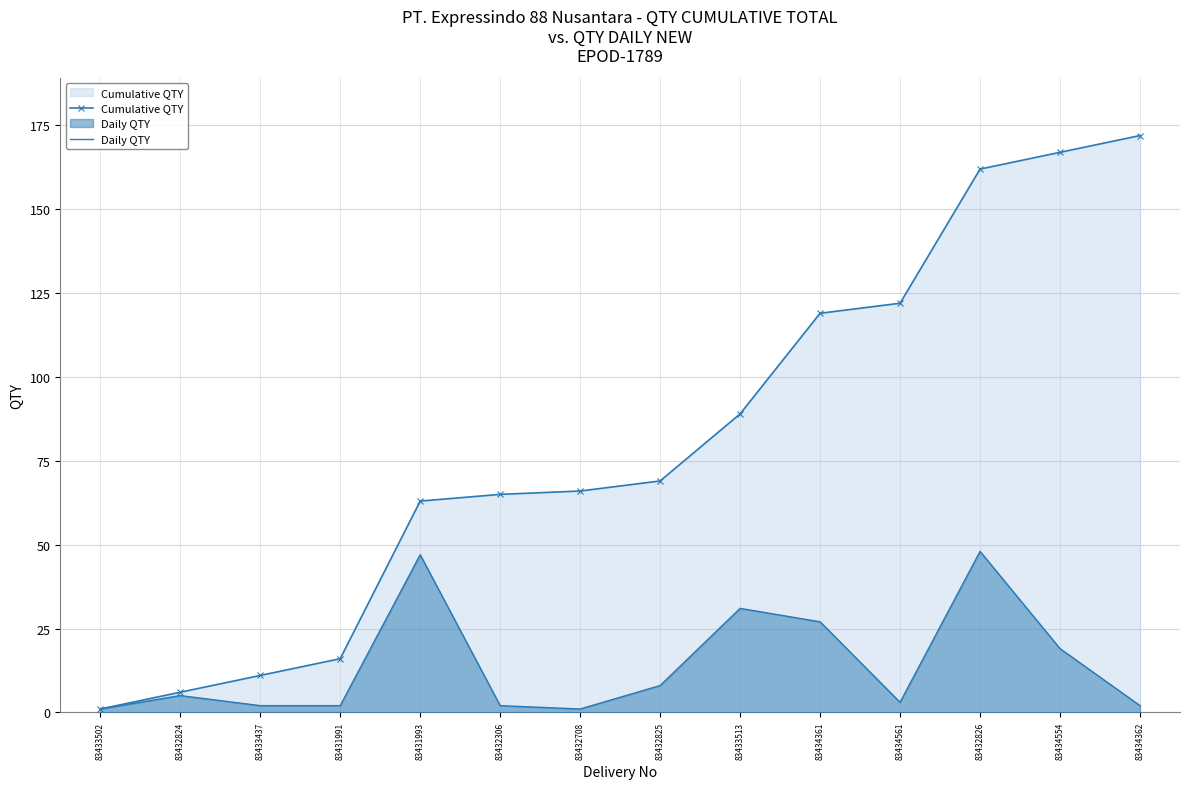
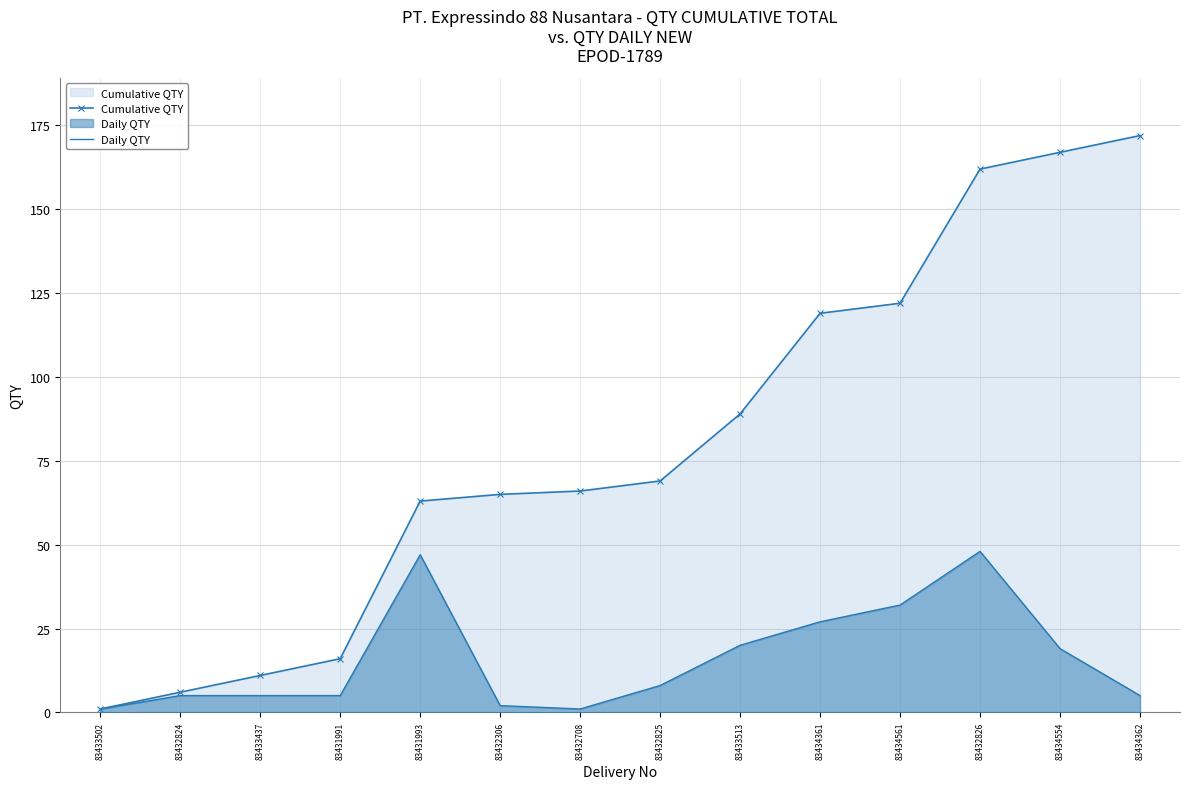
Daily QTY, 83433437: 2 -> 5
Daily QTY, 83431991: 2 -> 5
Daily QTY, 83433513: 31 -> 20
Daily QTY, 83434561: 3 -> 32
Daily QTY, 83434362: 2 -> 5
